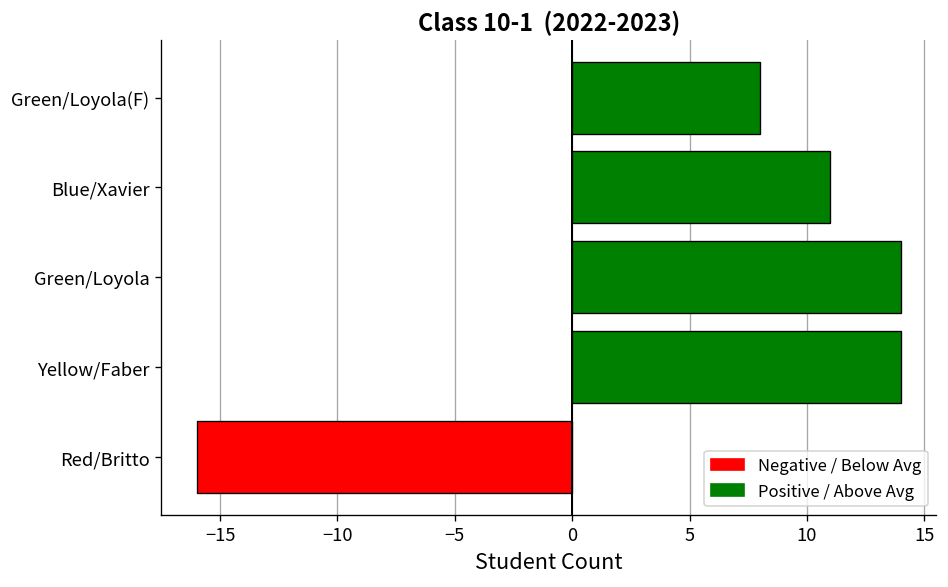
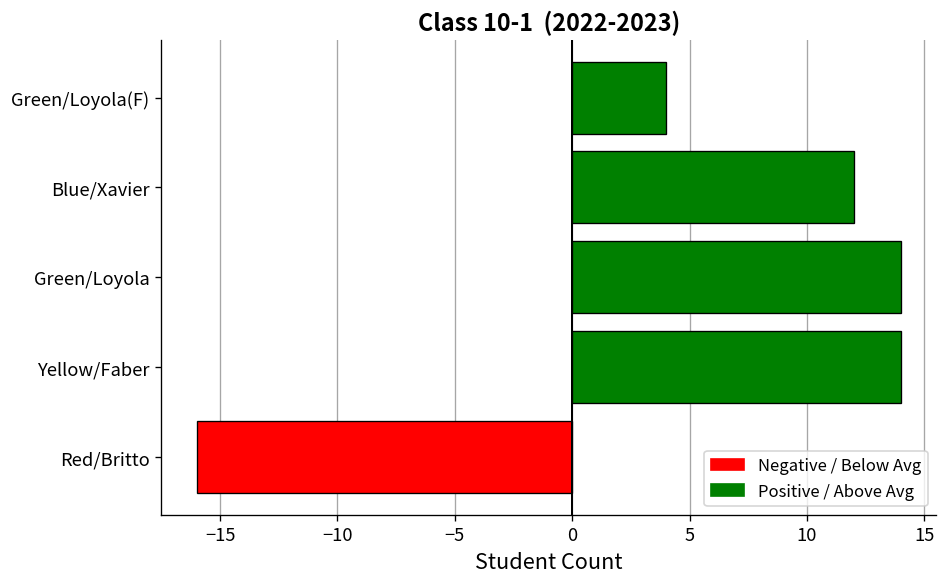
Green/Loyola(F): 8 -> 4
Blue/Xavier: 11 -> 12
